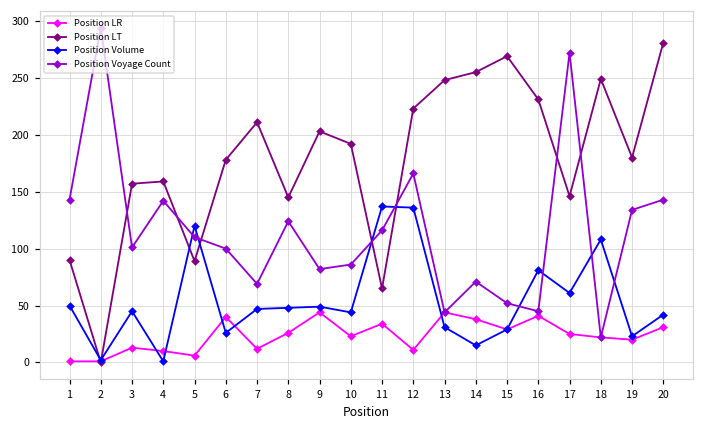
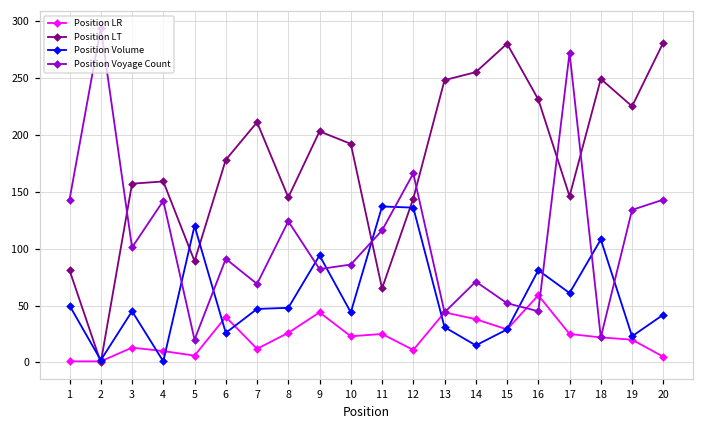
Position LT, 1: 90 -> 81
Position Voyage Count, 5: 110 -> 20
Position Voyage Count, 6: 100 -> 91
Position Volume, 9: 49 -> 94
Position LR, 11: 34 -> 25
Position LT, 12: 223 -> 144
Position LT, 15: 269 -> 280
Position LR, 16: 41 -> 59
Position LT, 19: 180 -> 225
Position LR, 20: 31 -> 5
